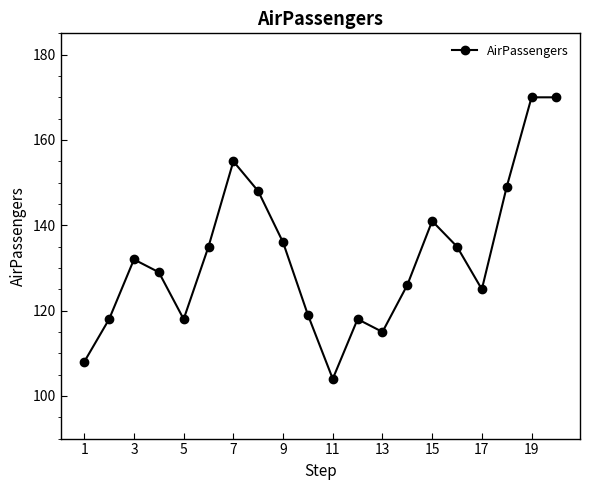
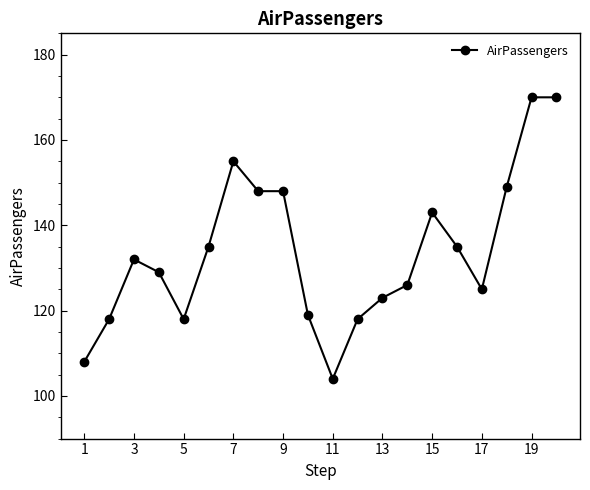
9: 136 -> 148
13: 115 -> 123
15: 141 -> 143
